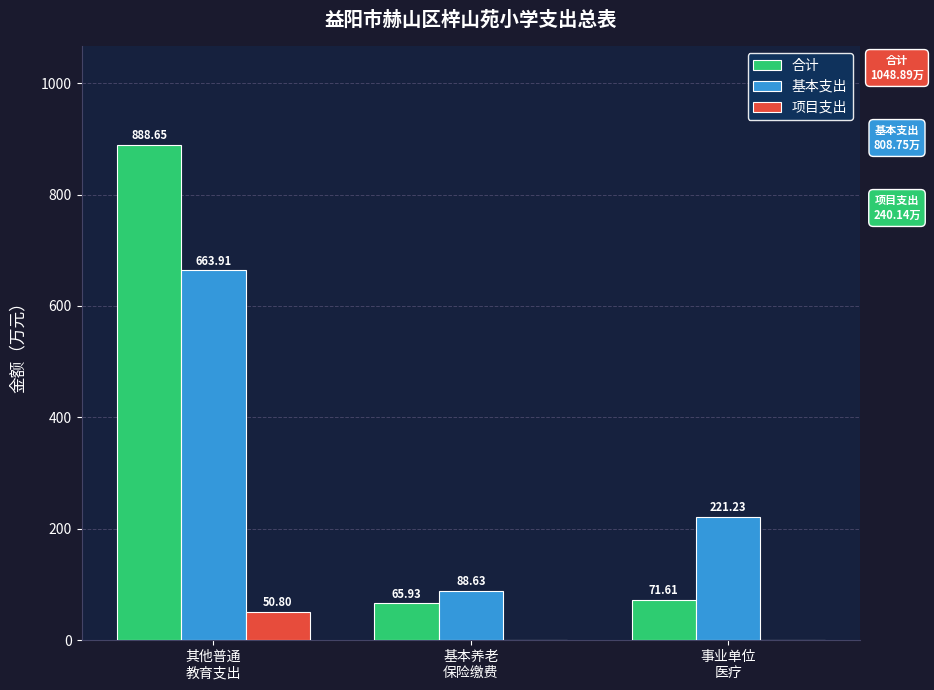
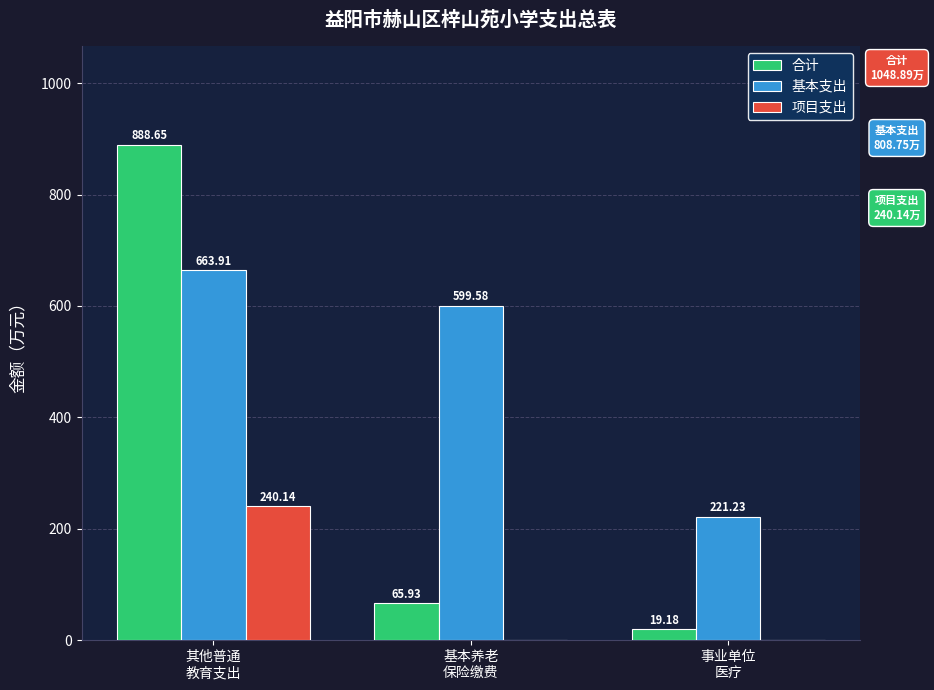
项目支出, 其他普通 教育支出: 50.80 -> 240.14
基本支出, 基本养老 保险缴费: 88.63 -> 599.58
合计, 事业单位 医疗: 71.61 -> 19.18
